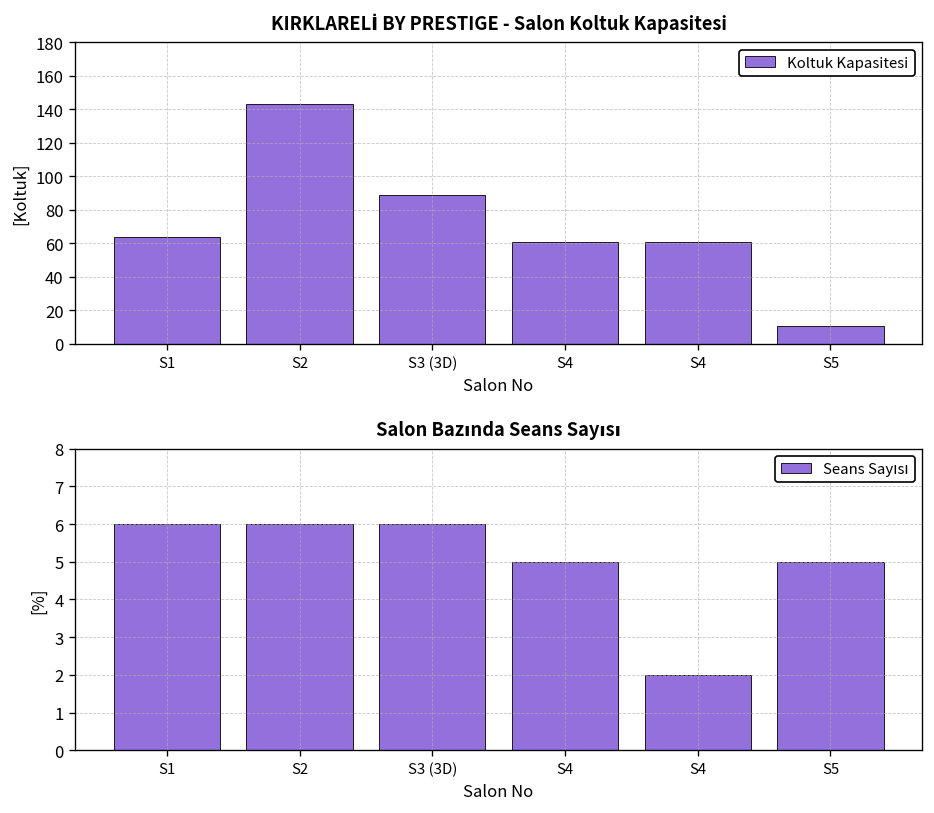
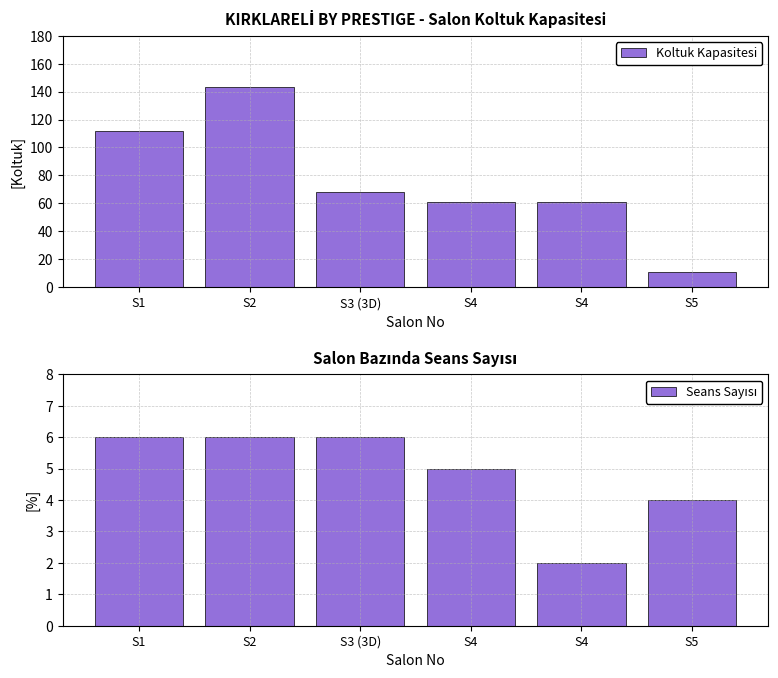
KIRKLARELİ BY PRESTIGE - Salon Koltuk Kapasitesi, S1: 64 -> 112
KIRKLARELİ BY PRESTIGE - Salon Koltuk Kapasitesi, S3 (3D): 89 -> 68
Salon Bazında Seans Sayısı, S5: 5 -> 4
